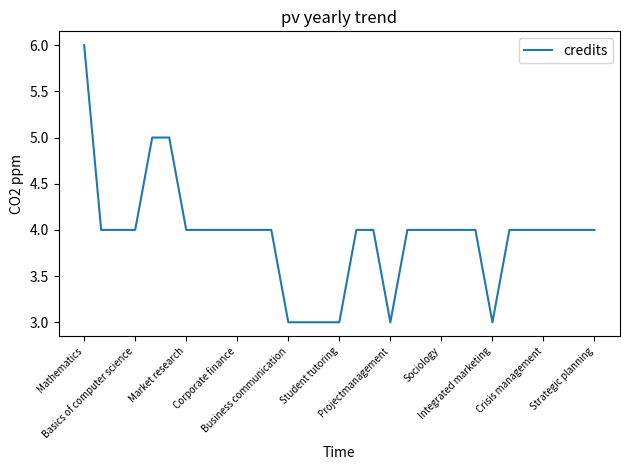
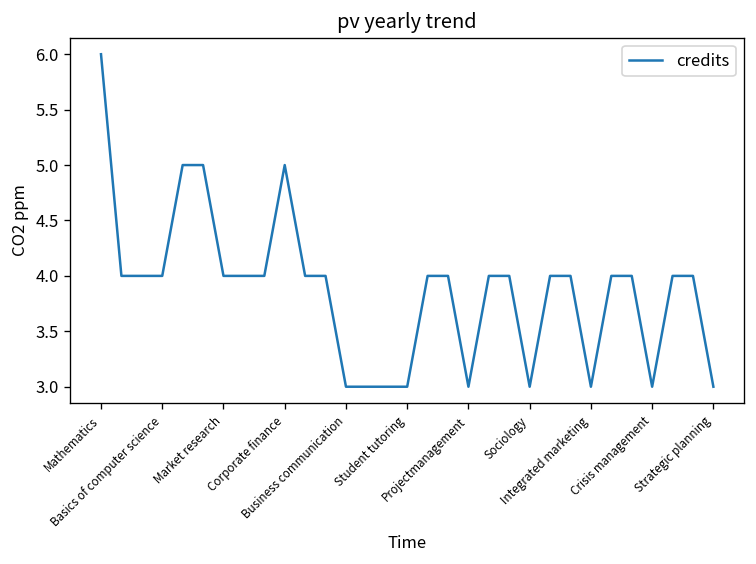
Corporate finance: 4 -> 5
Sociology: 4 -> 3
Crisis management: 4 -> 3
Strategic planning: 4 -> 3
